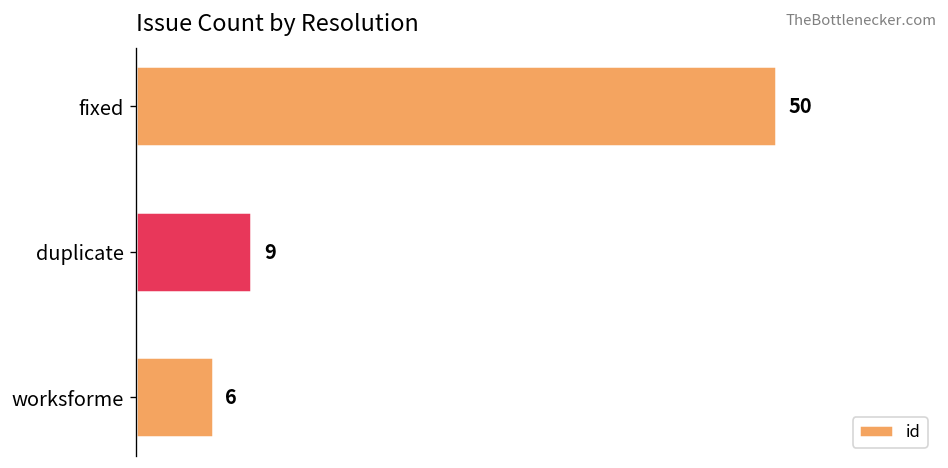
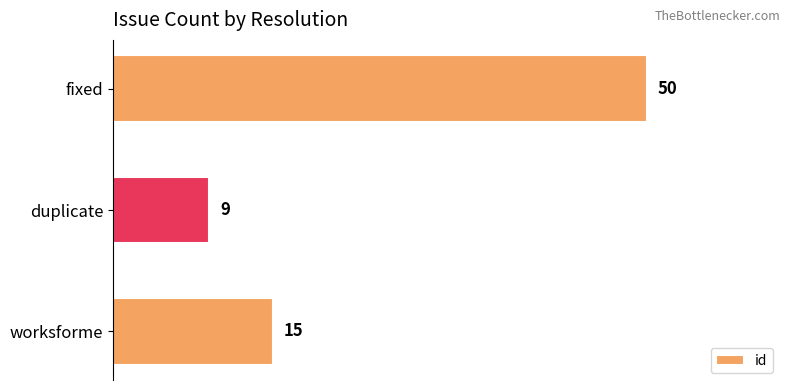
worksforme: 6 -> 15
